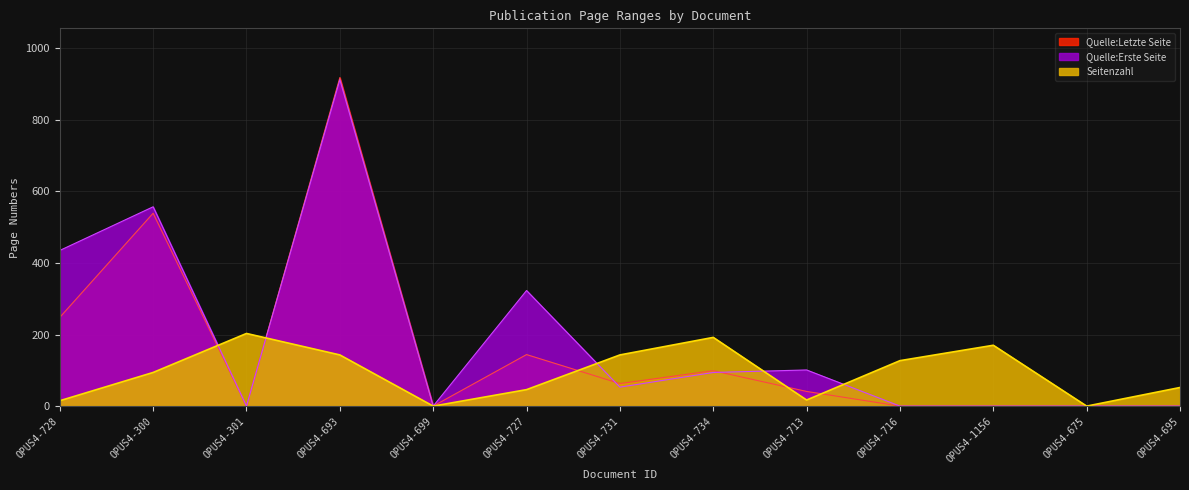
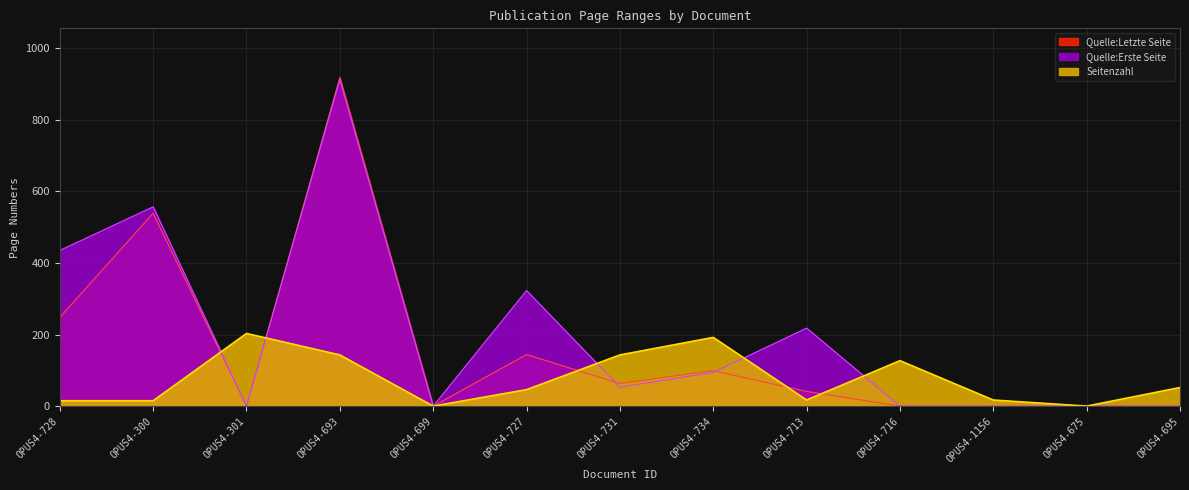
Seitenzahl, OPUS4-300: 90 -> 20
Quelle:Erste Seite, OPUS4-713: 100 -> 220
Seitenzahl, OPUS4-1156: 170 -> 20
